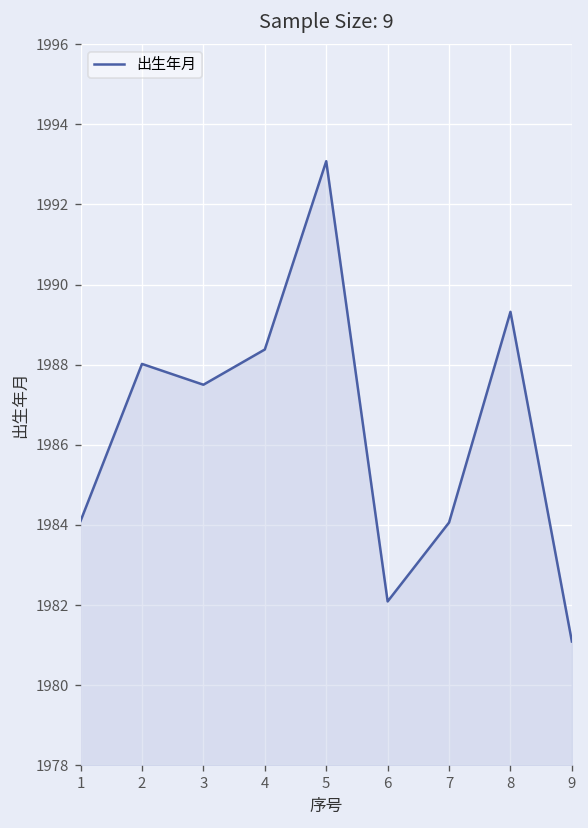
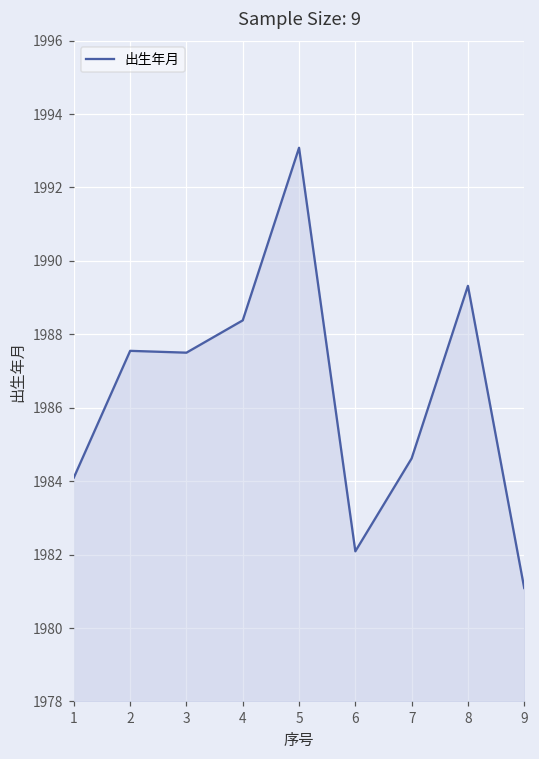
2: 1988.0 -> 1987.6
7: 1984.1 -> 1984.6
